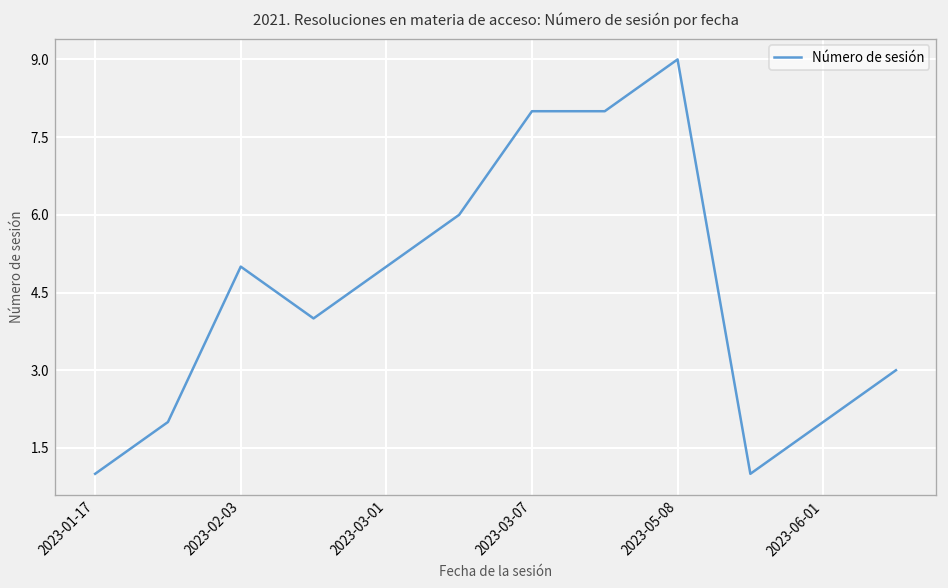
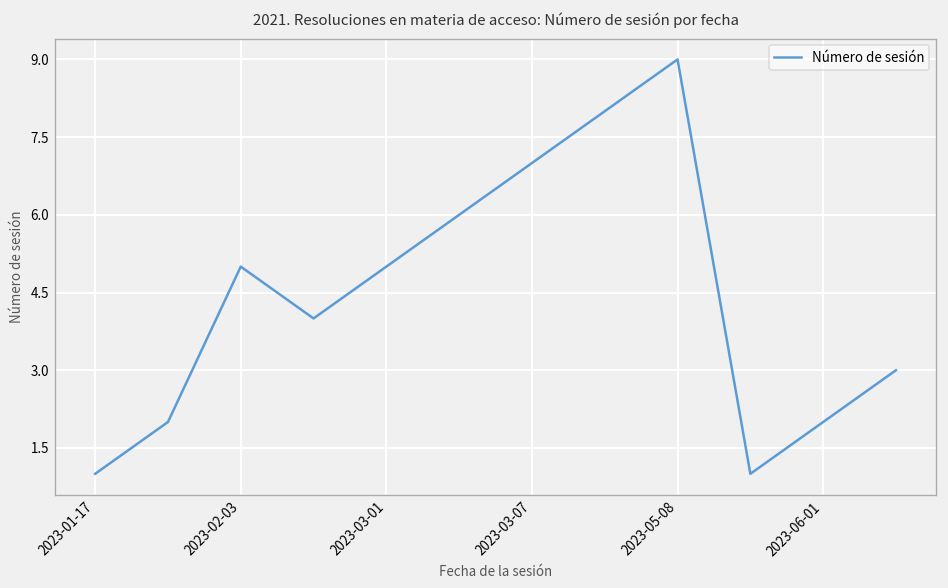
2023-03-07: 8 -> 7
